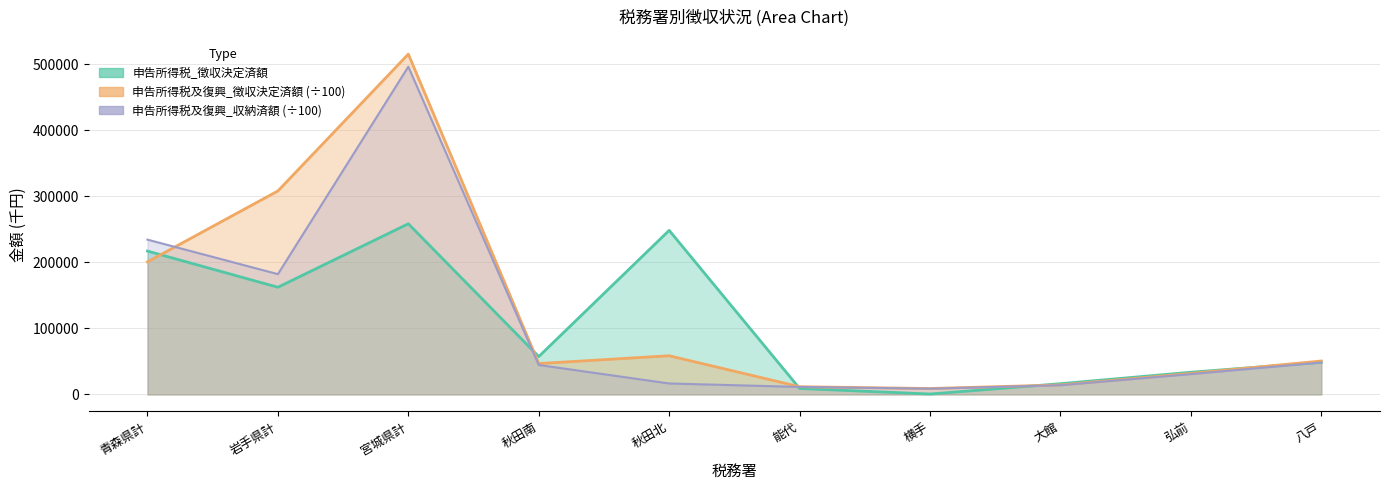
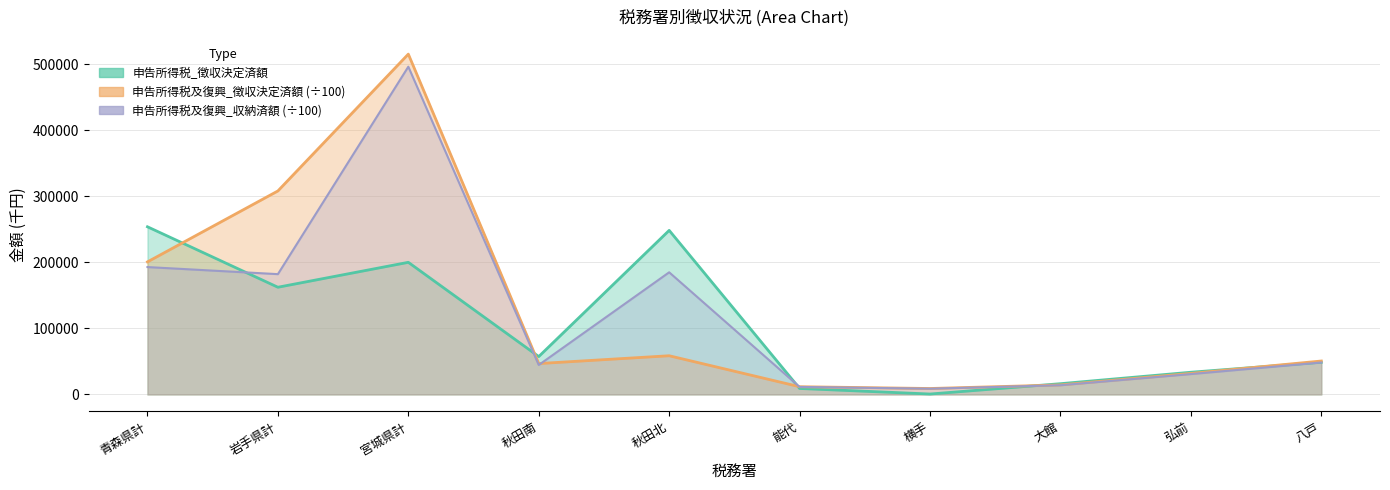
申告所得税_徴収決定済額, 青森県計: 220000 -> 250000
申告所得税及復興_収納済額 (÷100), 青森県計: 230000 -> 190000
申告所得税_徴収決定済額, 宮城県計: 260000 -> 200000
申告所得税及復興_収納済額 (÷100), 秋田北: 20000 -> 180000
